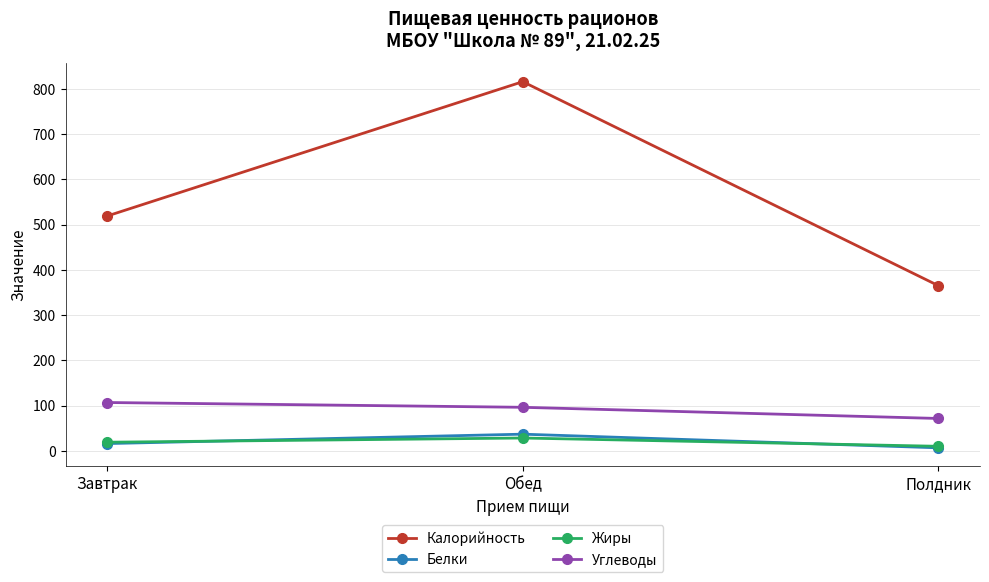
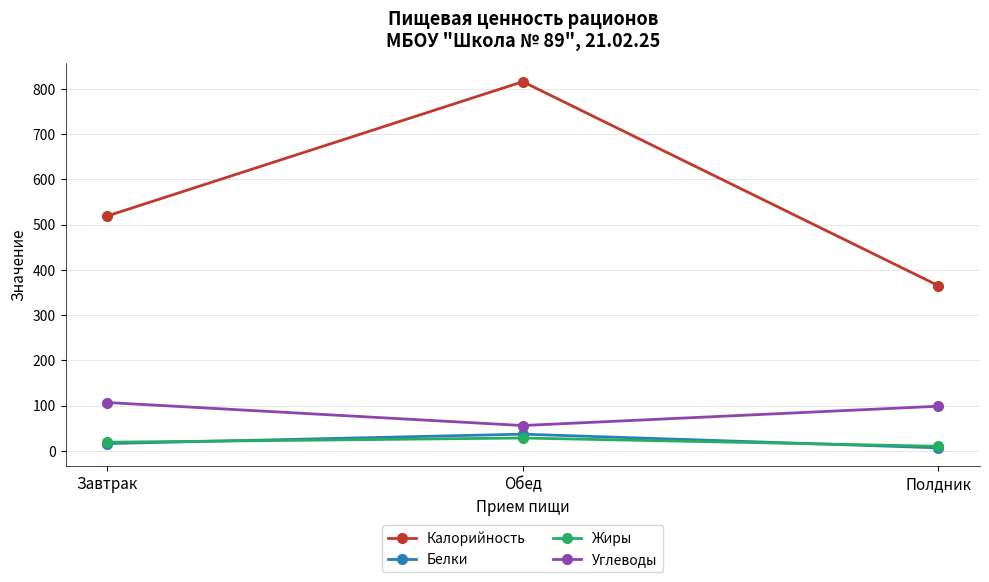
Углеводы, Обед: 100 -> 60
Углеводы, Полдник: 70 -> 100
